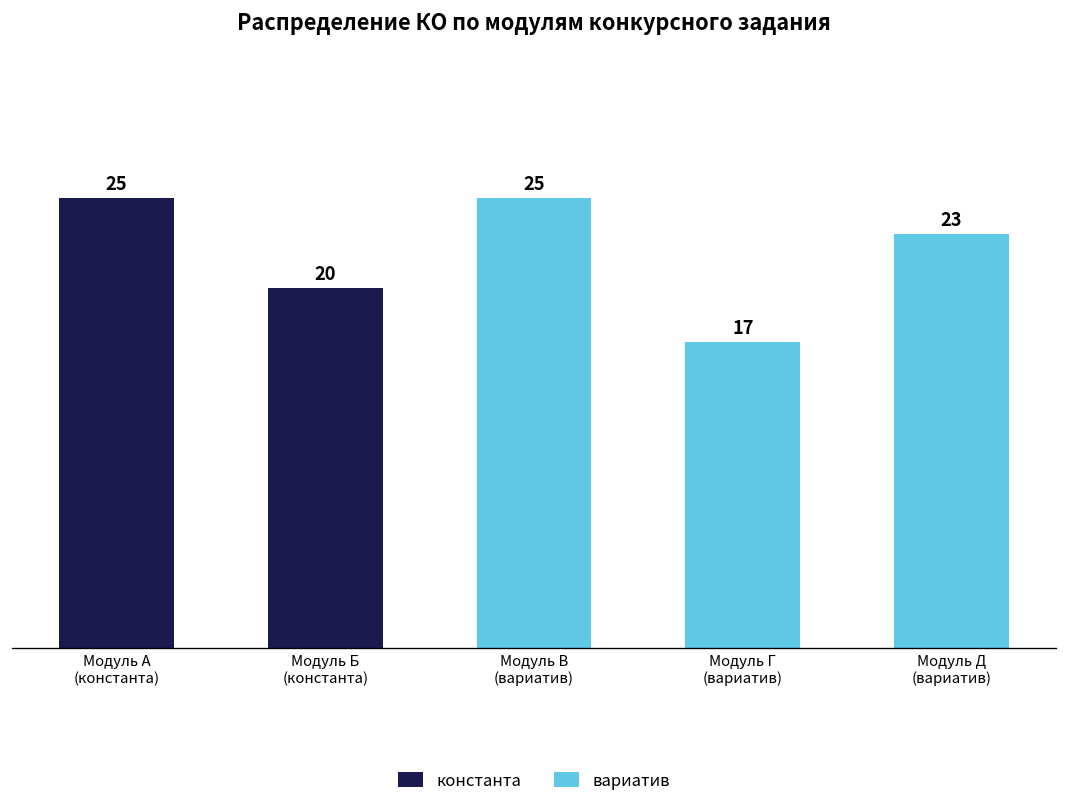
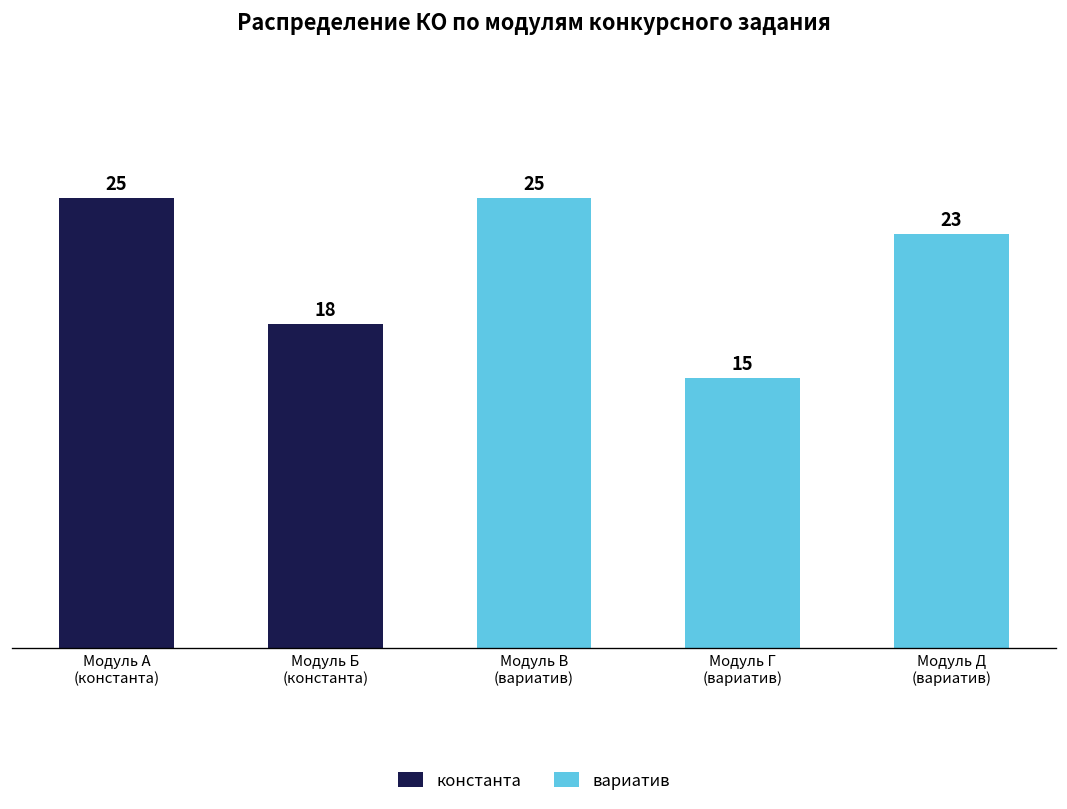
константа, Модуль Б (константа): 20 -> 18
вариатив, Модуль Г (вариатив): 17 -> 15
